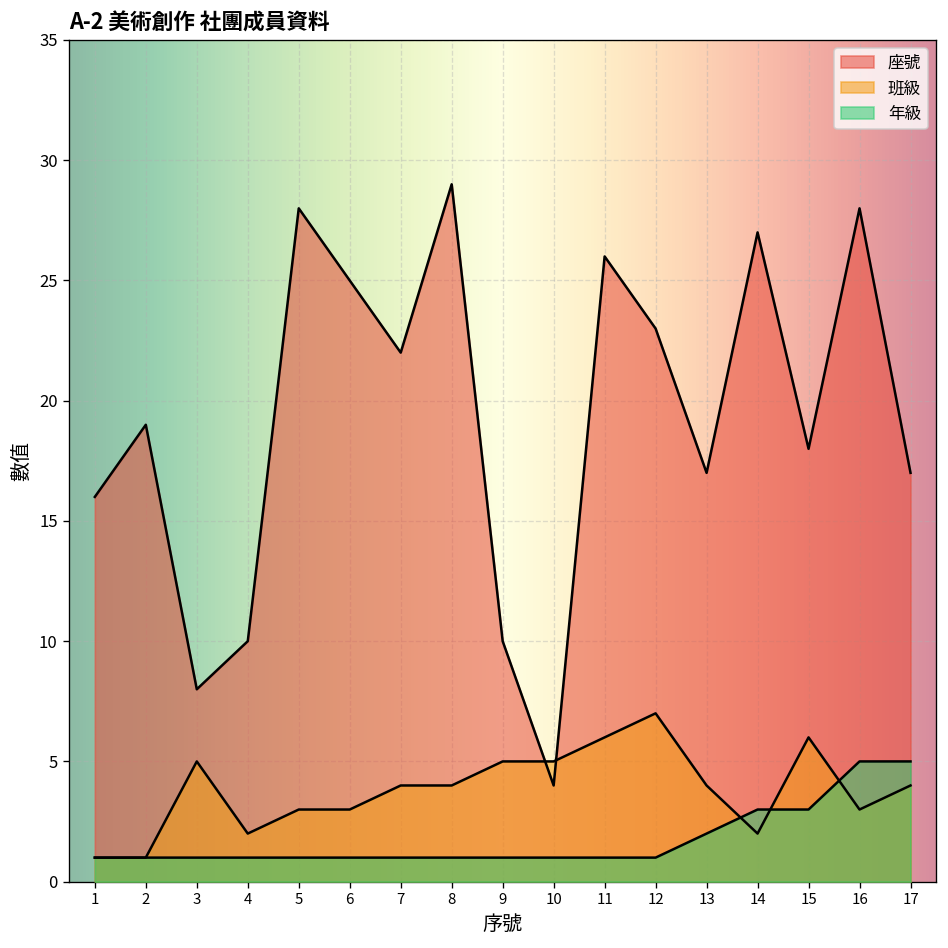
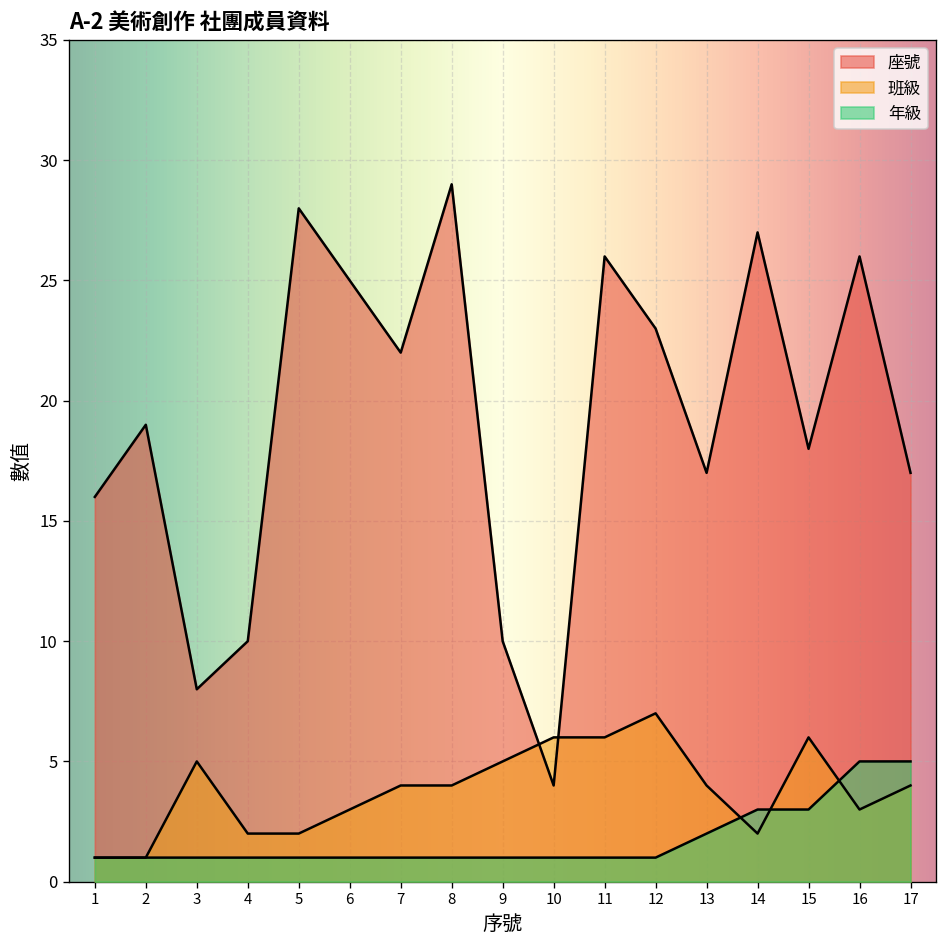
班級, 5: 3 -> 2
班級, 10: 5 -> 6
座號, 16: 28 -> 26
